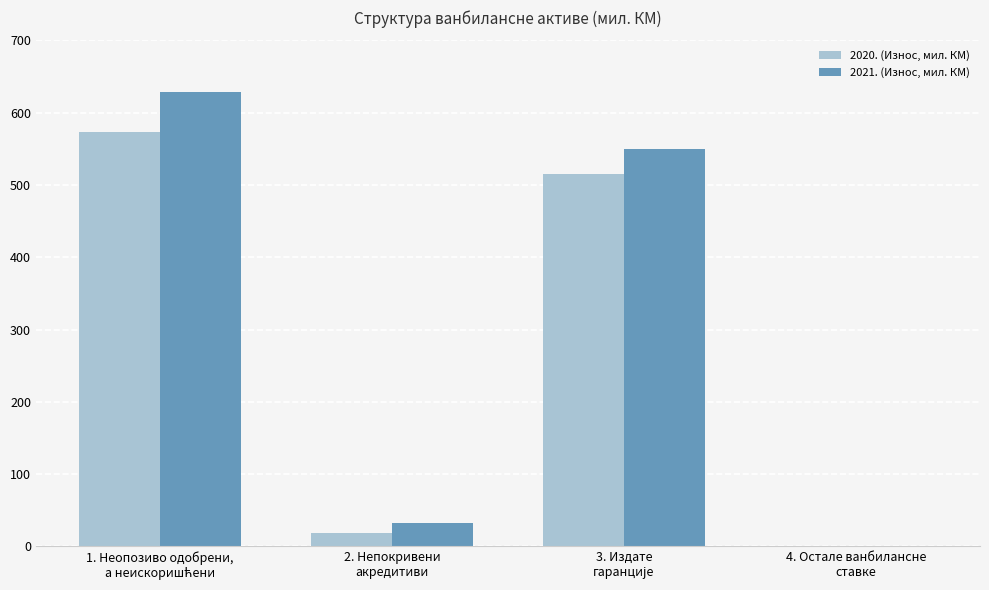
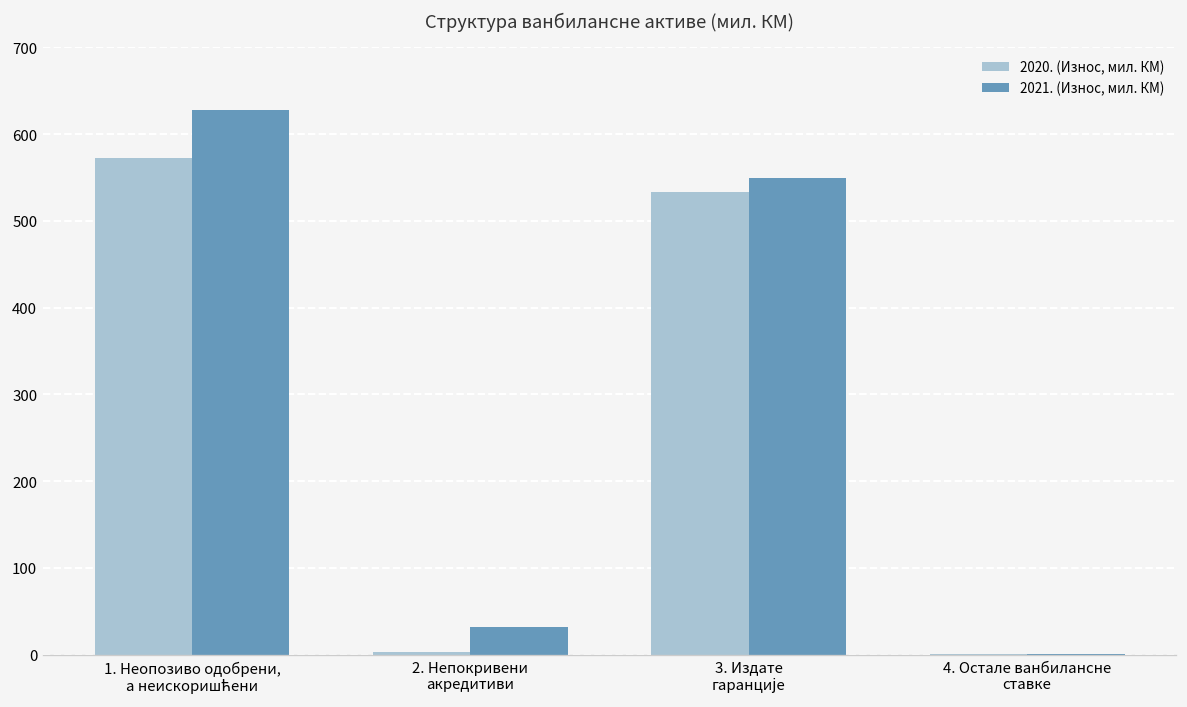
2020. (Износ, мил. КМ), 2. Непокривени акредитиви: 20 -> 0
2020. (Износ, мил. КМ), 3. Издате гаранције: 510 -> 530
